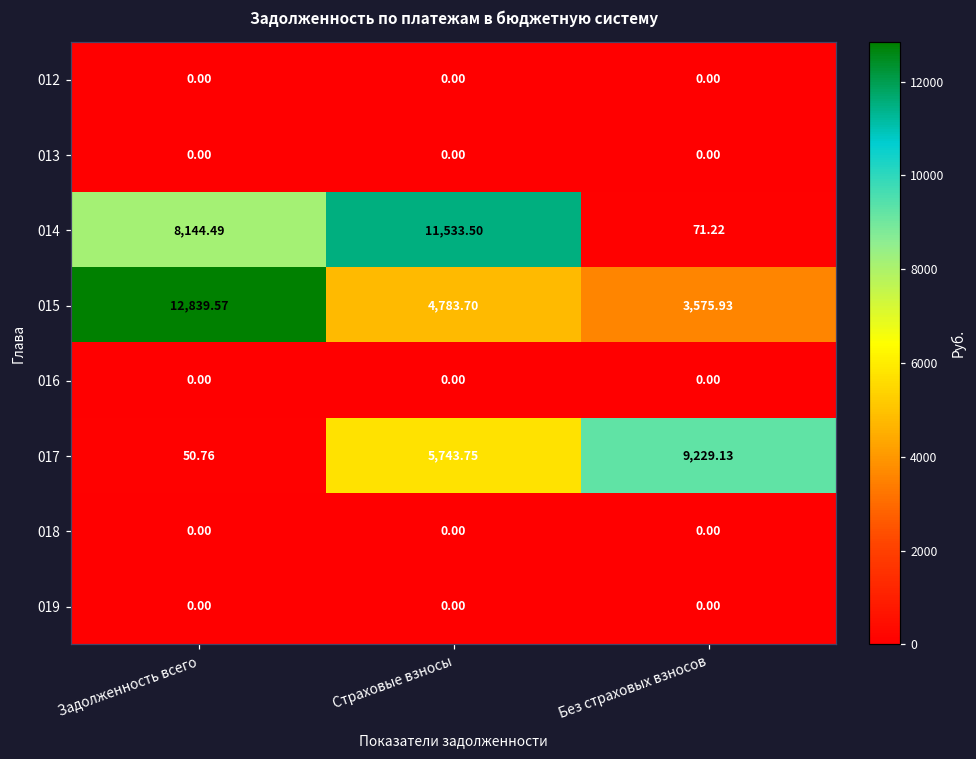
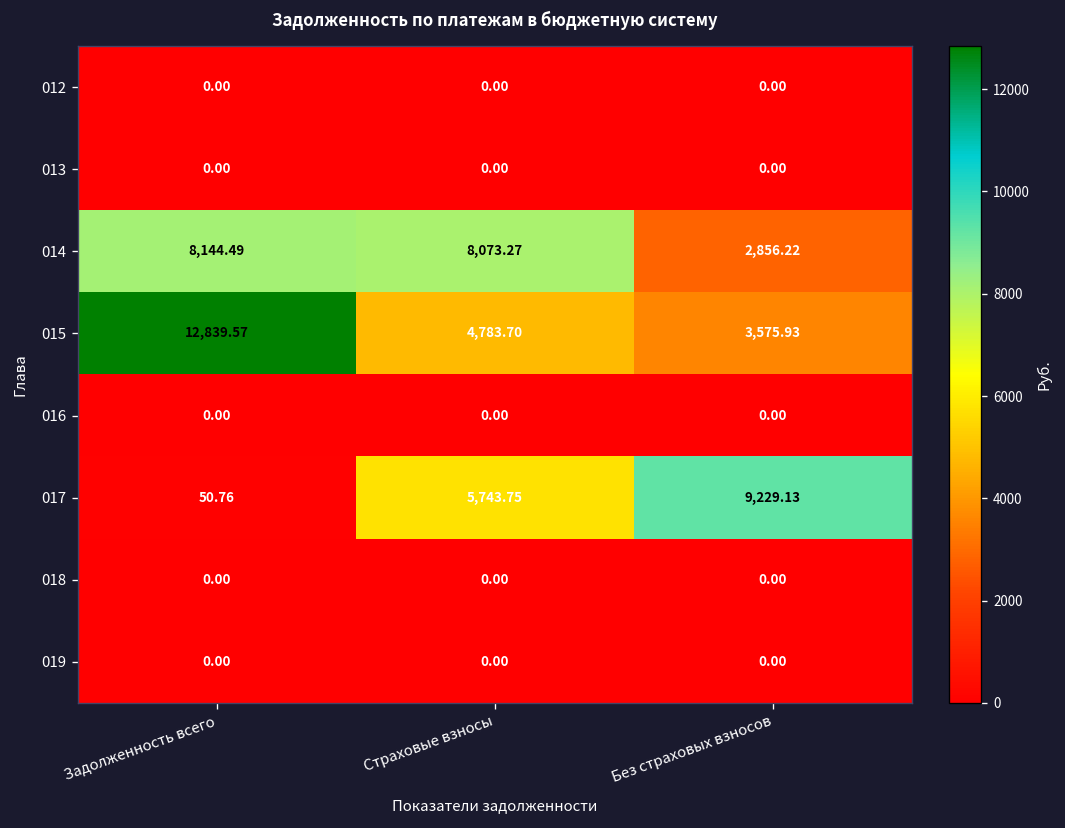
014, Страховые взносы: 11,533.50 -> 8,073.27
014, Без страховых взносов: 71.22 -> 2,856.22
